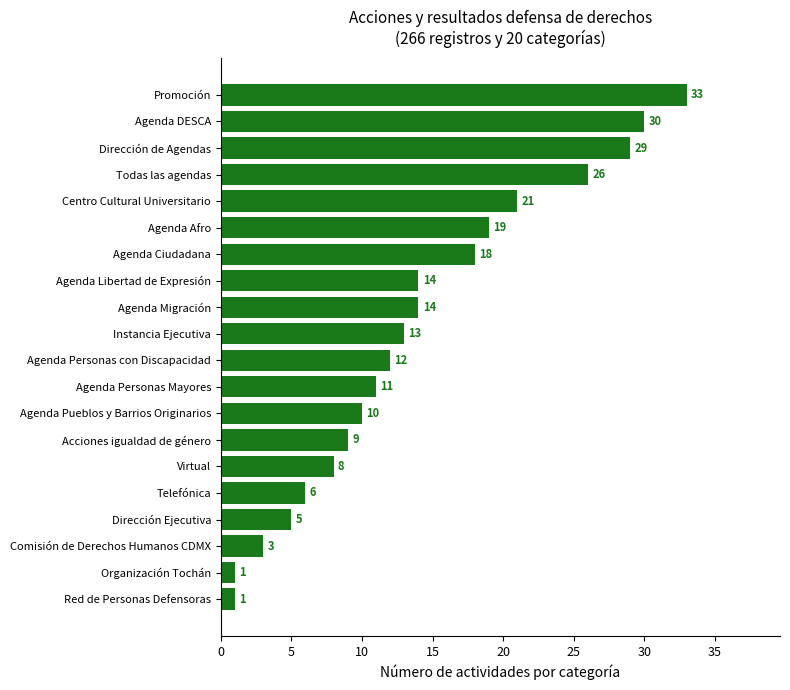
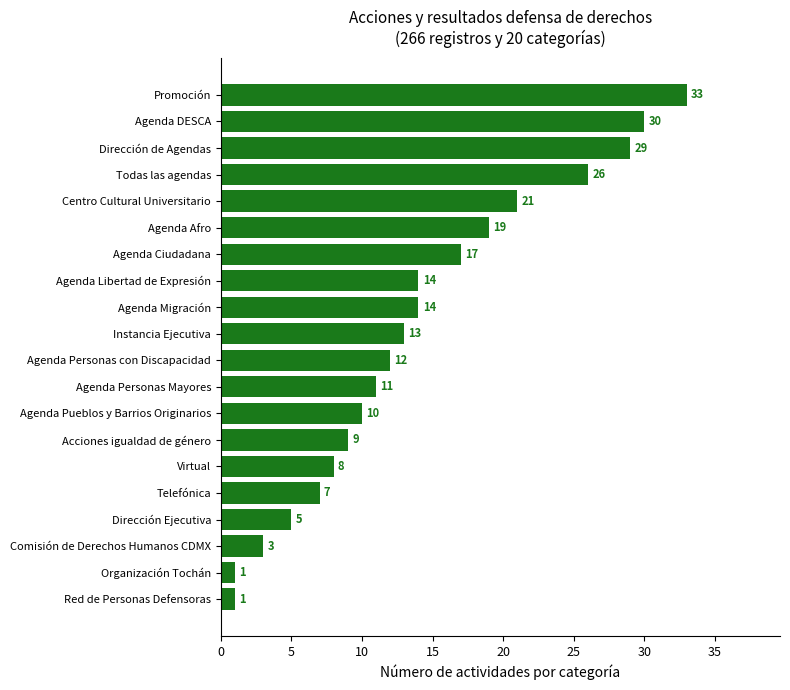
Agenda Ciudadana: 18 -> 17
Telefónica: 6 -> 7
